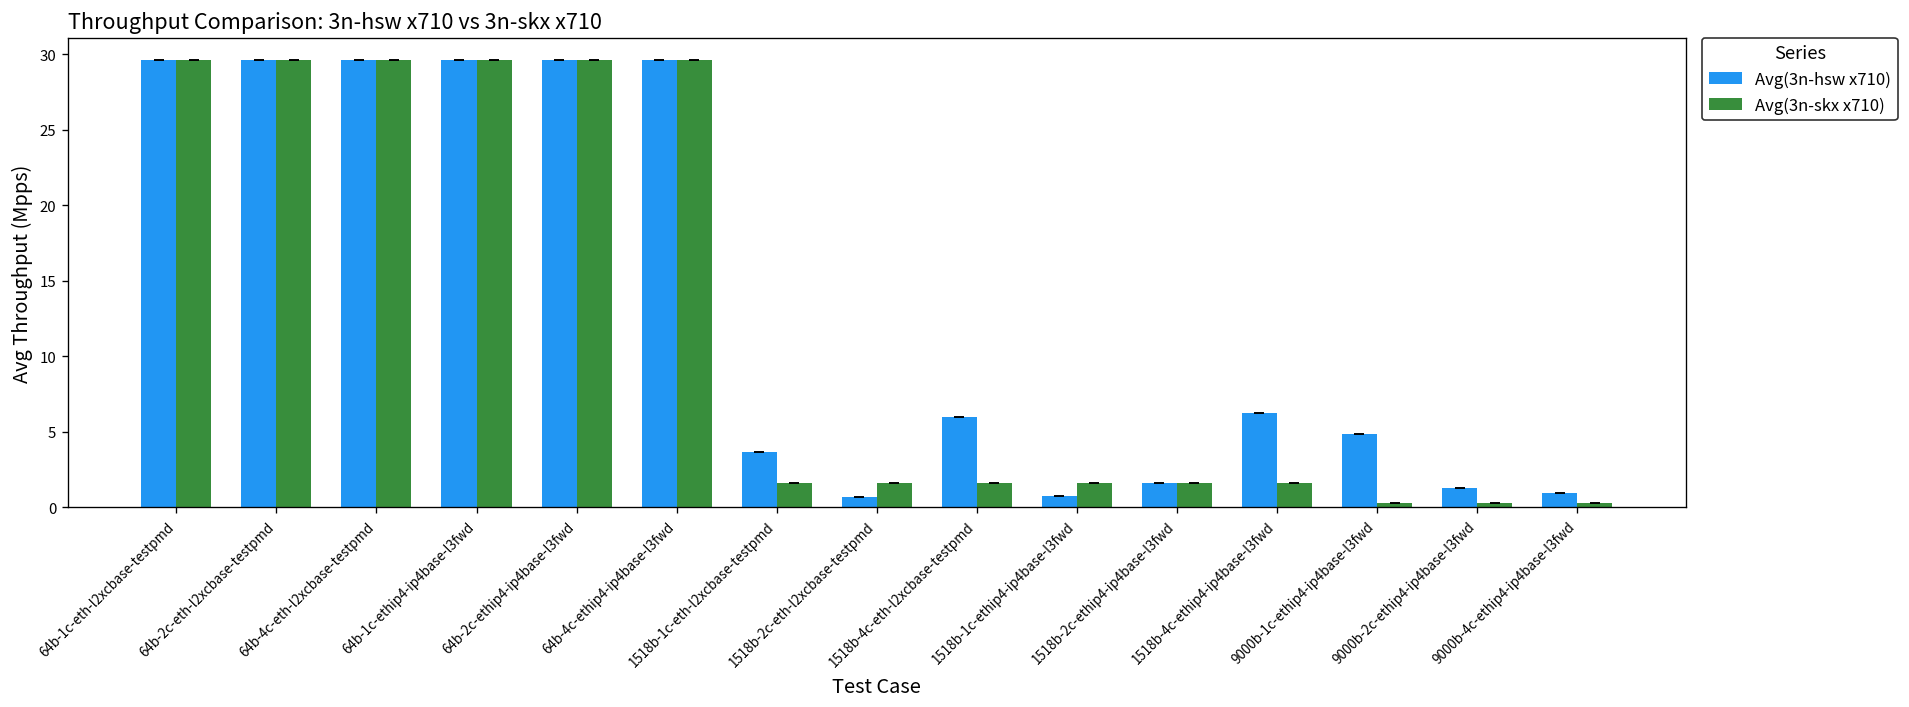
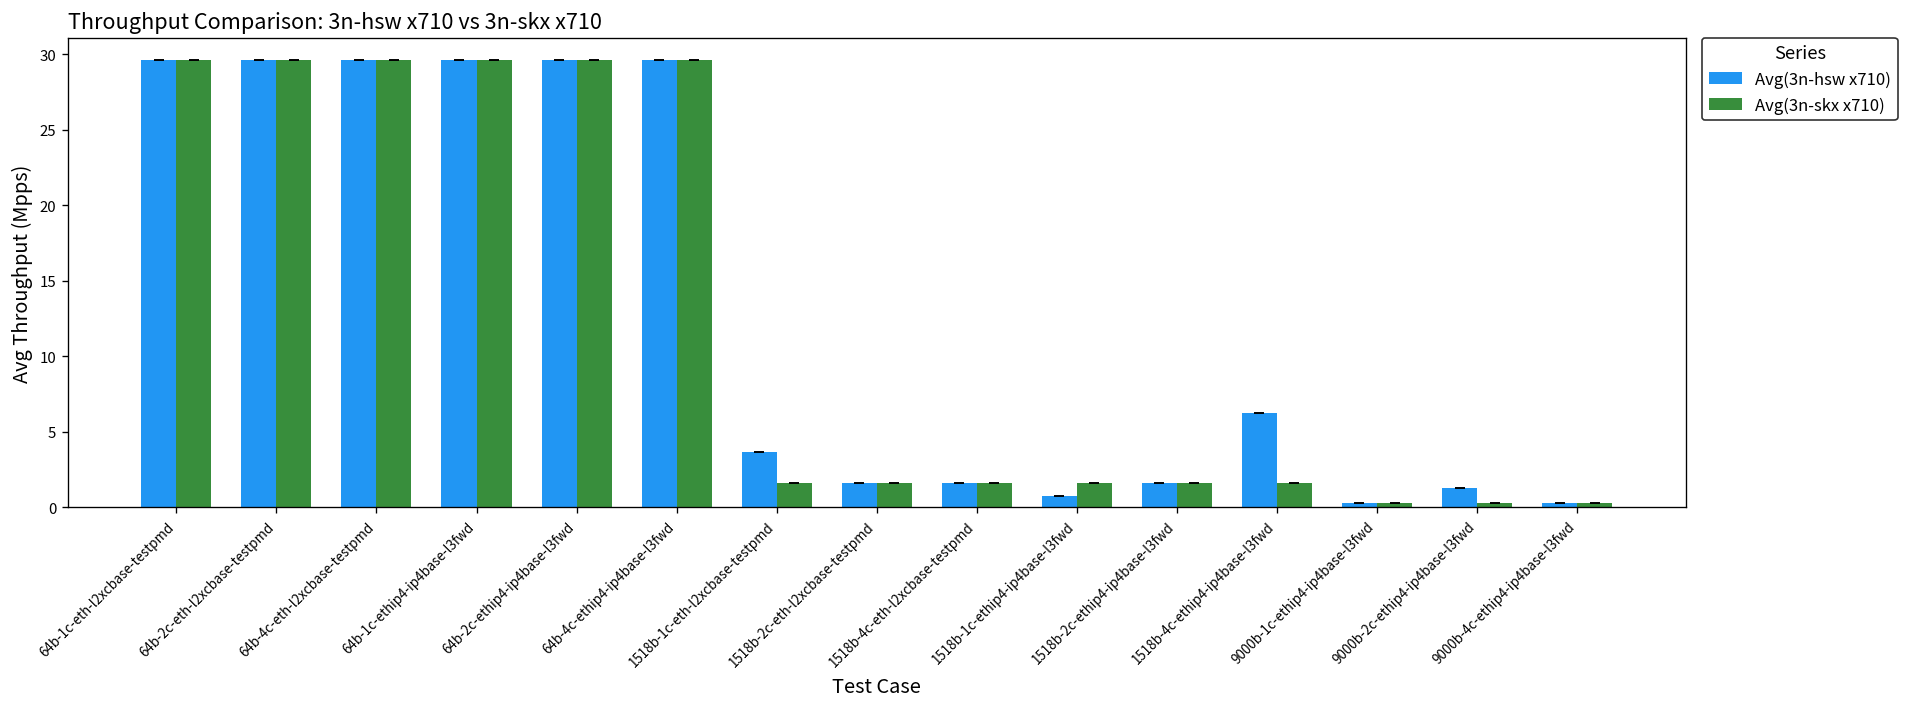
Avg(3n-hsw x710), 1518b-2c-eth-l2xcbase-testpmd: 0.7 -> 1.6
Avg(3n-hsw x710), 1518b-4c-eth-l2xcbase-testpmd: 6.0 -> 1.6
Avg(3n-hsw x710), 9000b-1c-ethip4-ip4base-l3fwd: 4.9 -> 0.3
Avg(3n-hsw x710), 9000b-4c-ethip4-ip4base-l3fwd: 1.0 -> 0.3
